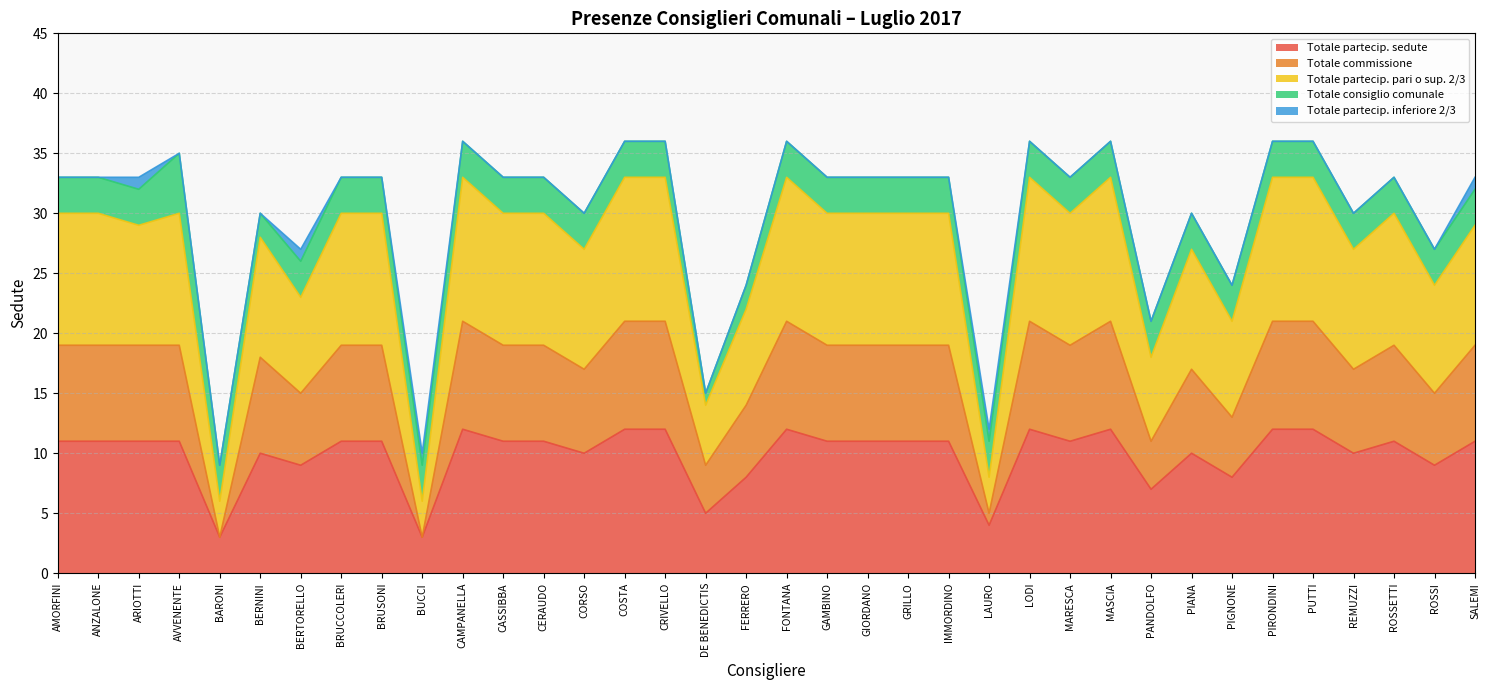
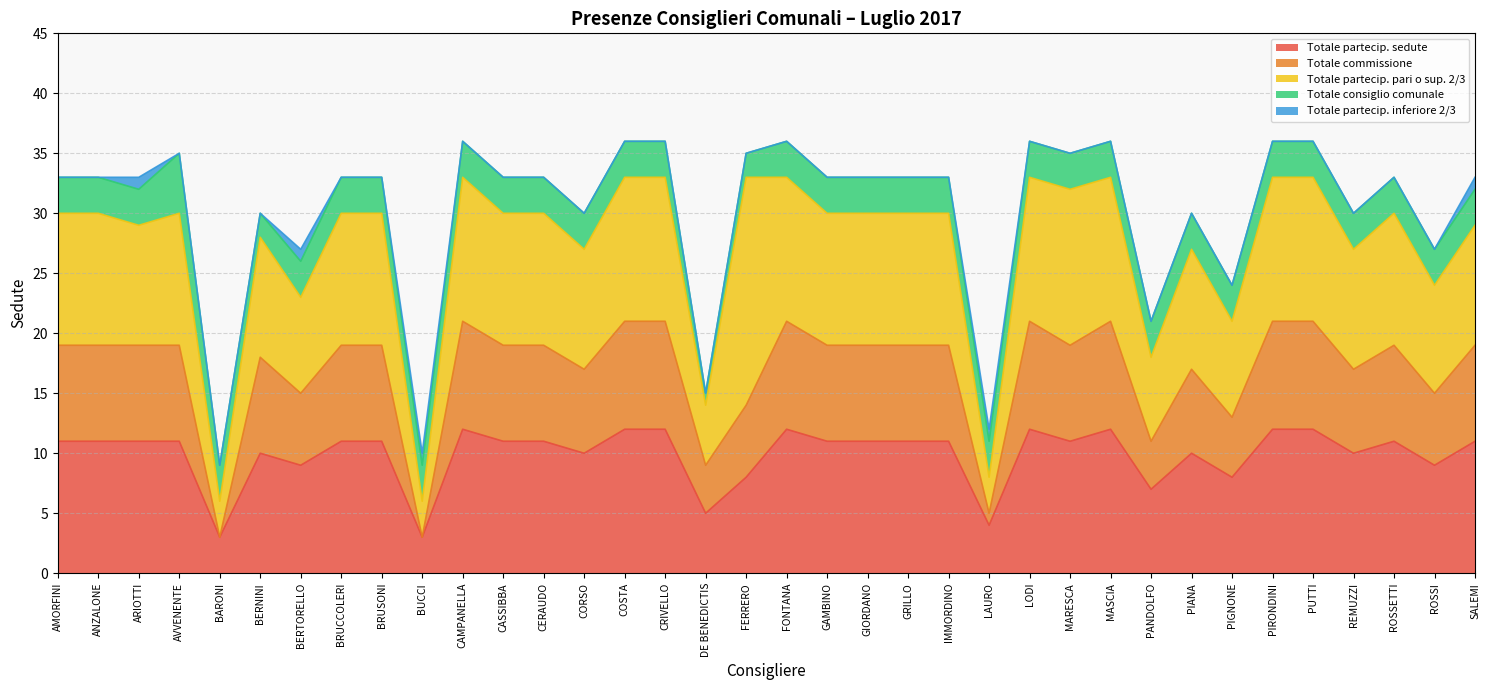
Totale partecip. pari o sup. 2/3, FERRERO: 8 -> 19
Totale partecip. pari o sup. 2/3, MARESCA: 11 -> 13
